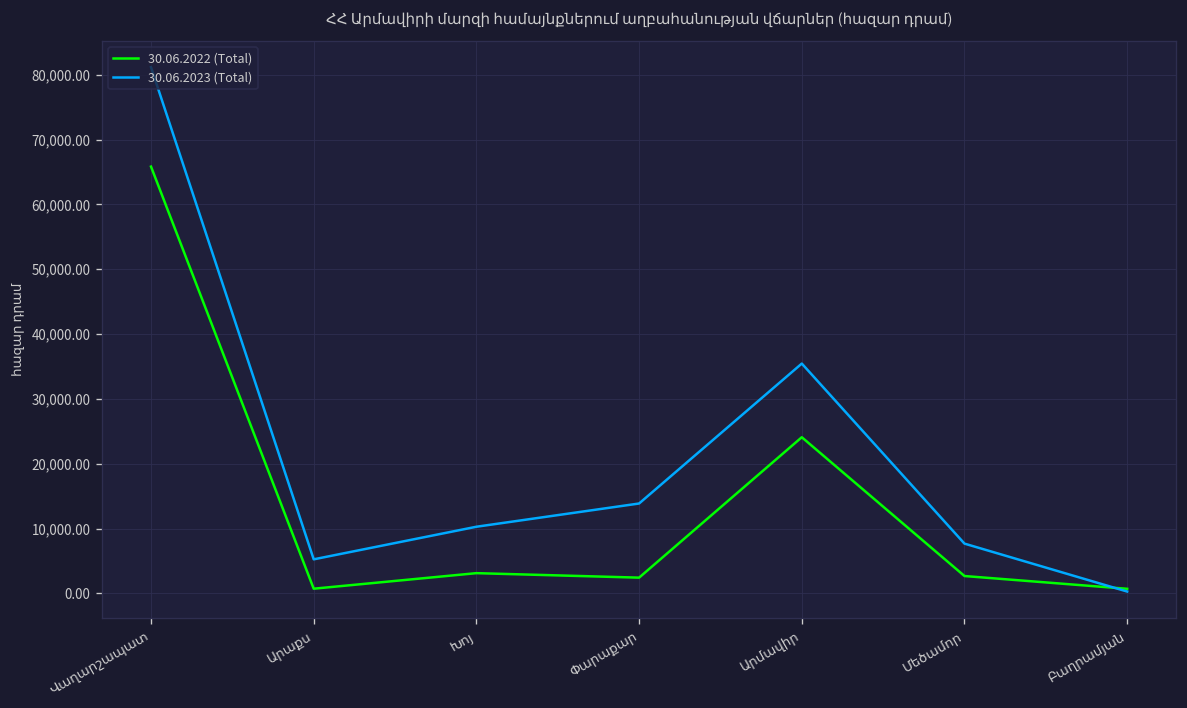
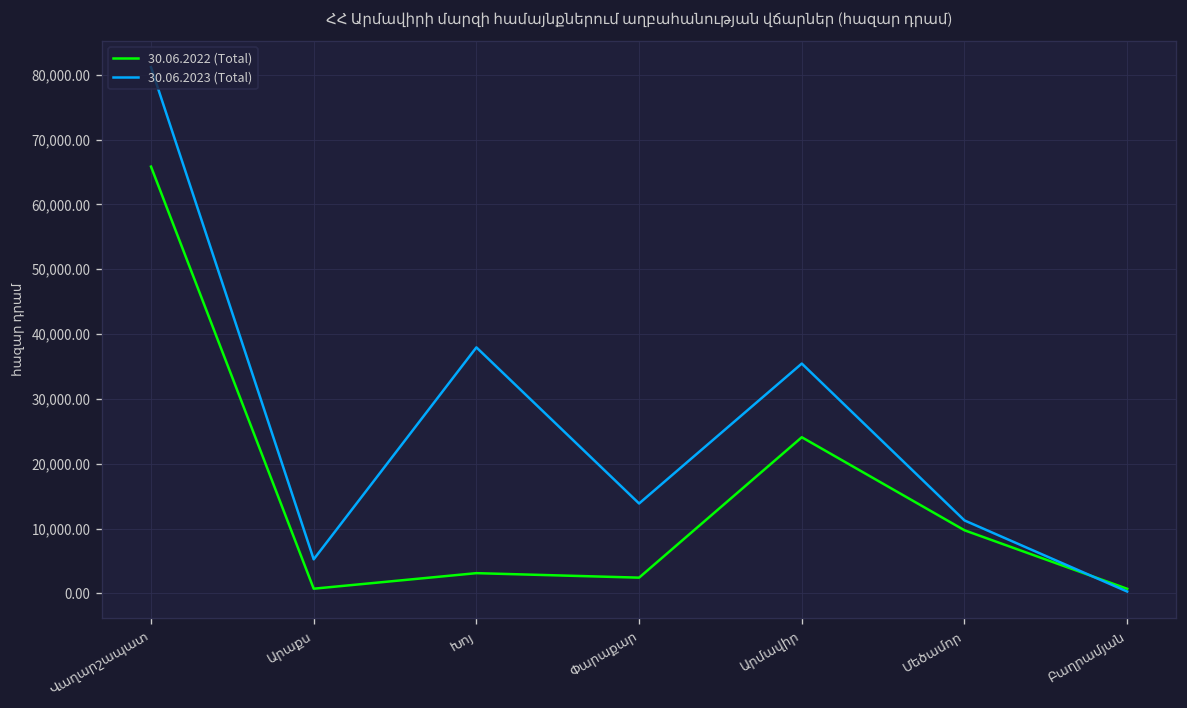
30.06.2023 (Total), Խոյ: 10,000 -> 38,000
30.06.2022 (Total), Մեծամոր: 3,000 -> 10,000
30.06.2023 (Total), Մեծամոր: 8,000 -> 11,000
